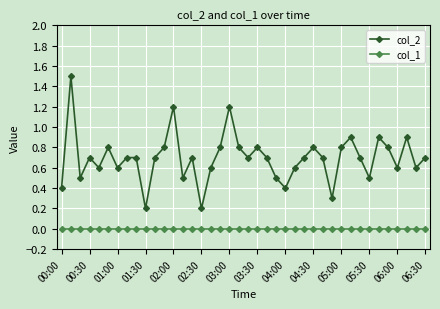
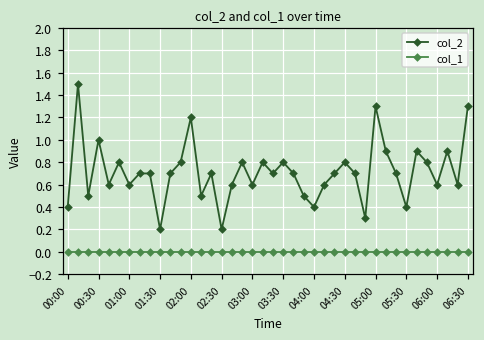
col_2, 00:30: 0.7 -> 1.0
col_2, 03:00: 1.2 -> 0.6
col_2, 05:00: 0.8 -> 1.3
col_2, 05:30: 0.5 -> 0.4
col_2, 06:30: 0.7 -> 1.3
